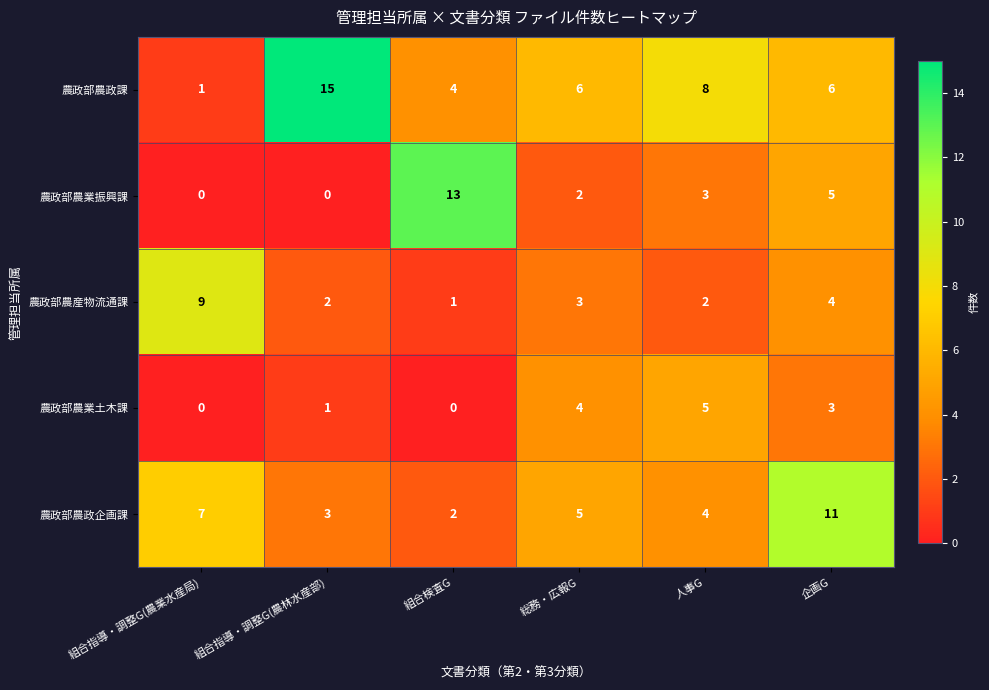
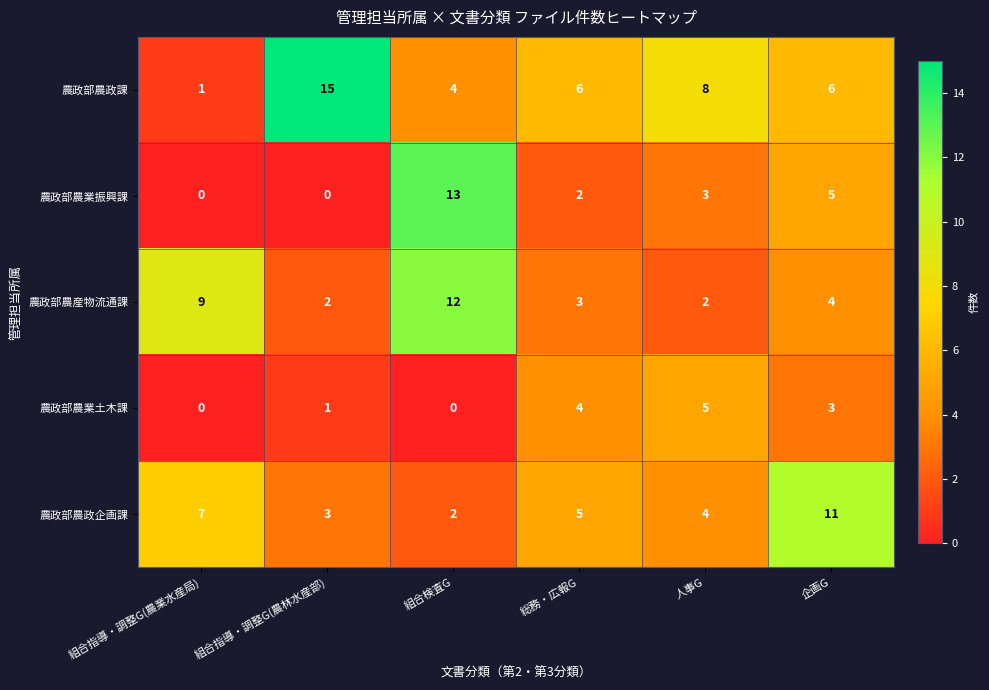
農政部農産物流通課, 組合検査G: 1 -> 12
